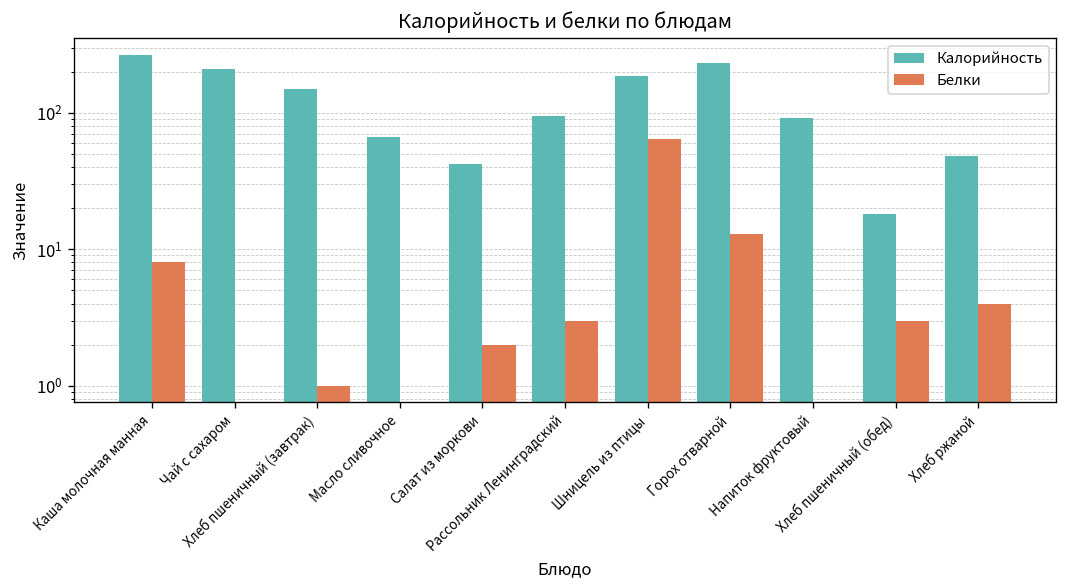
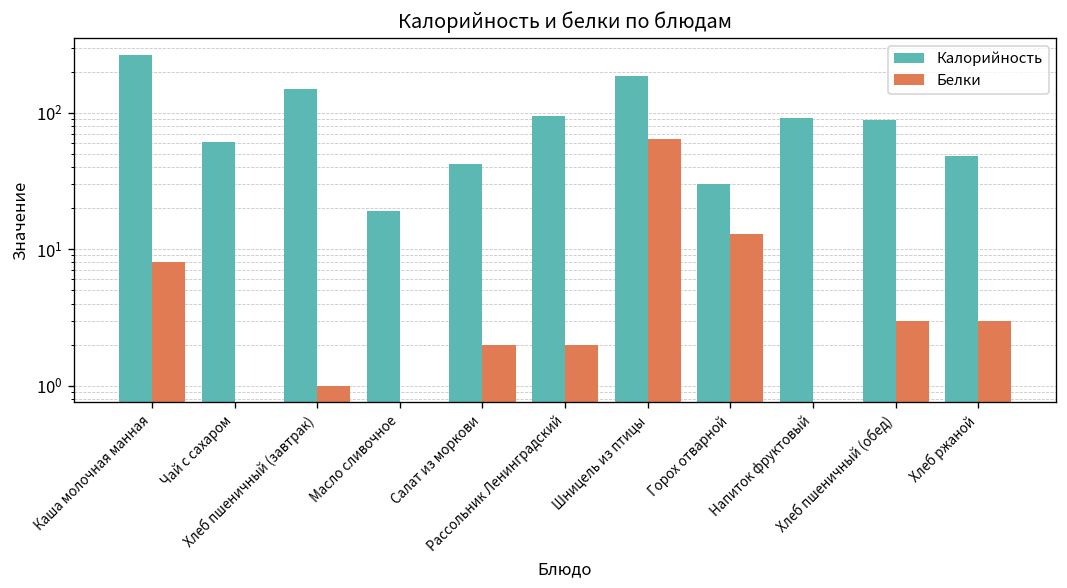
Калорийность, Чай с сахаром: 210 -> 60
Калорийность, Масло сливочное: 70 -> 19
Белки, Рассольник Ленинградский: 3 -> 2
Калорийность, Горох отварной: 230 -> 30
Калорийность, Хлеб пшеничный (обед): 18 -> 90
Белки, Хлеб ржаной: 4 -> 3
